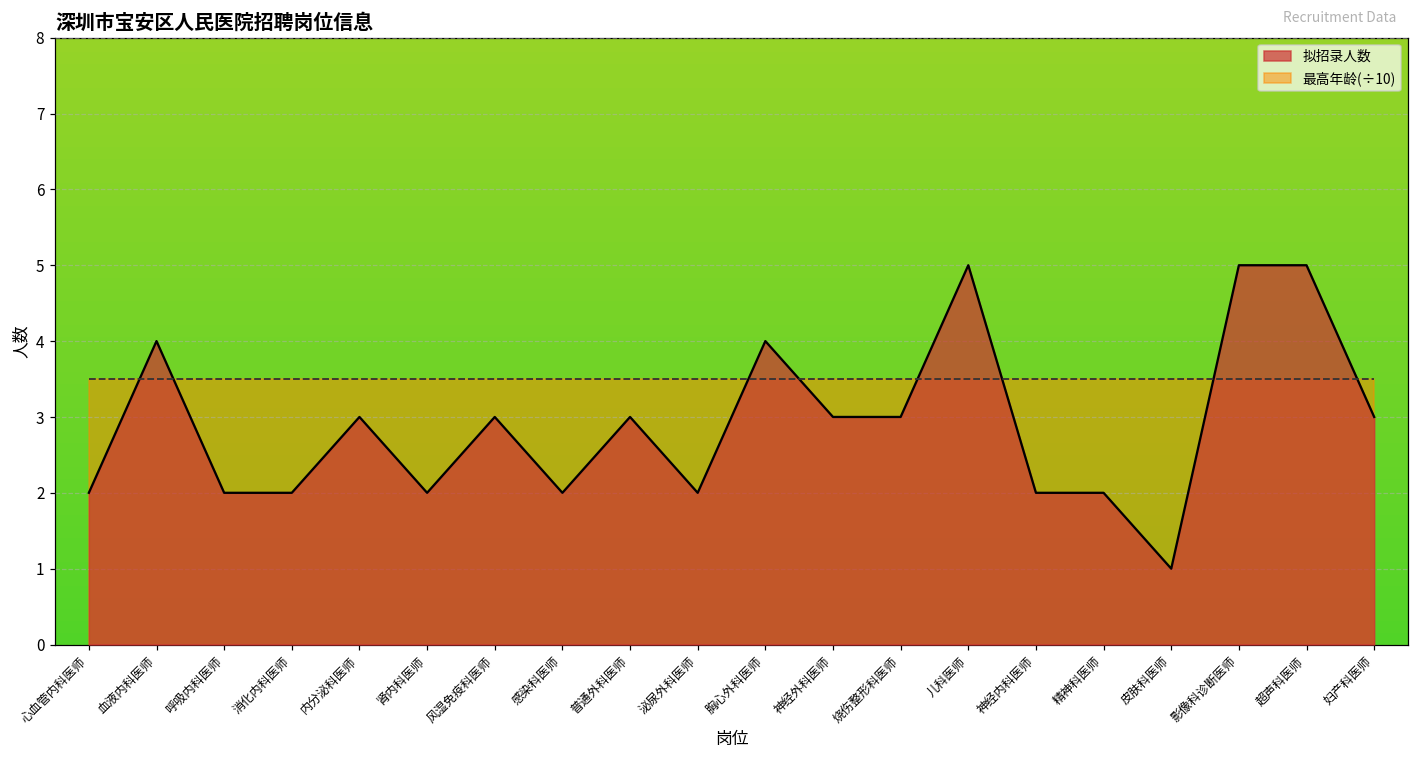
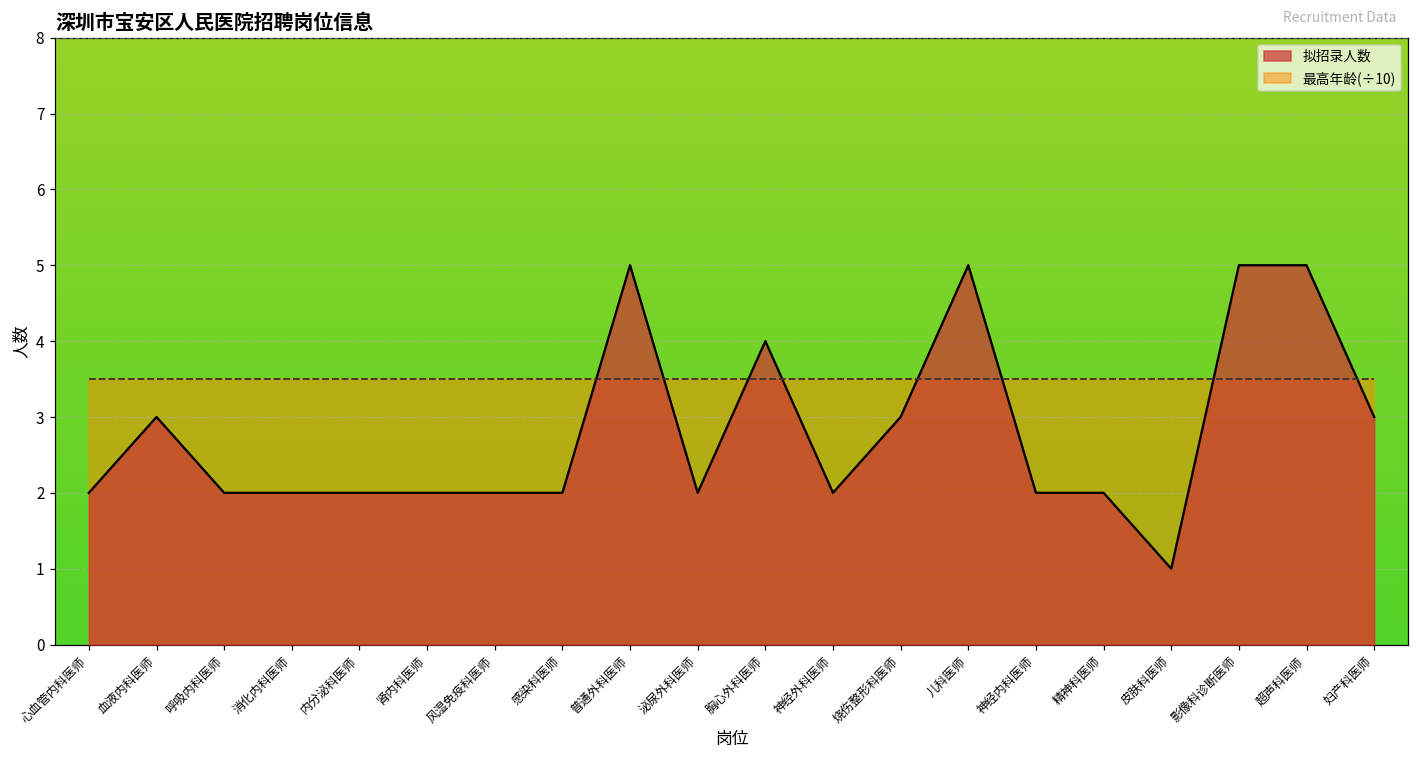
拟招录人数, 血液内科医师: 4 -> 3
拟招录人数, 内分泌科医师: 3 -> 2
拟招录人数, 风湿免疫科医师: 3 -> 2
拟招录人数, 普通外科医师: 3 -> 5
拟招录人数, 神经外科医师: 3 -> 2
